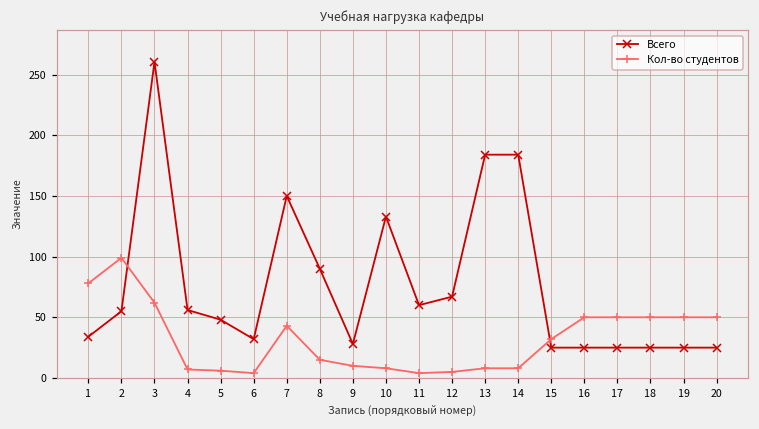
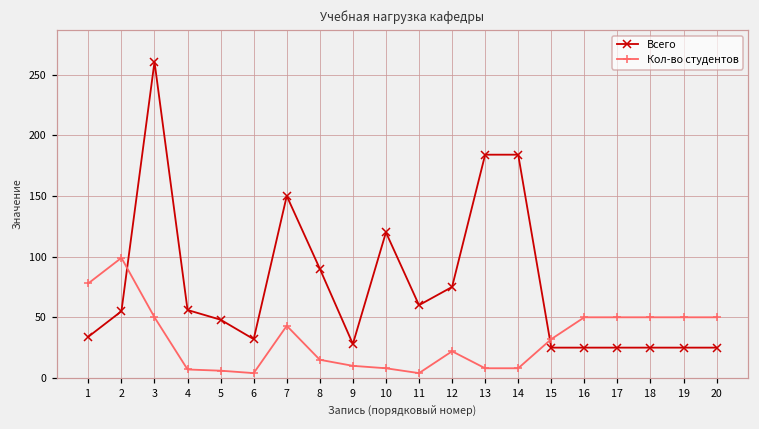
Кол-во студентов, 3: 62 -> 50
Всего, 10: 133 -> 120
Всего, 12: 67 -> 75
Кол-во студентов, 12: 5 -> 22
